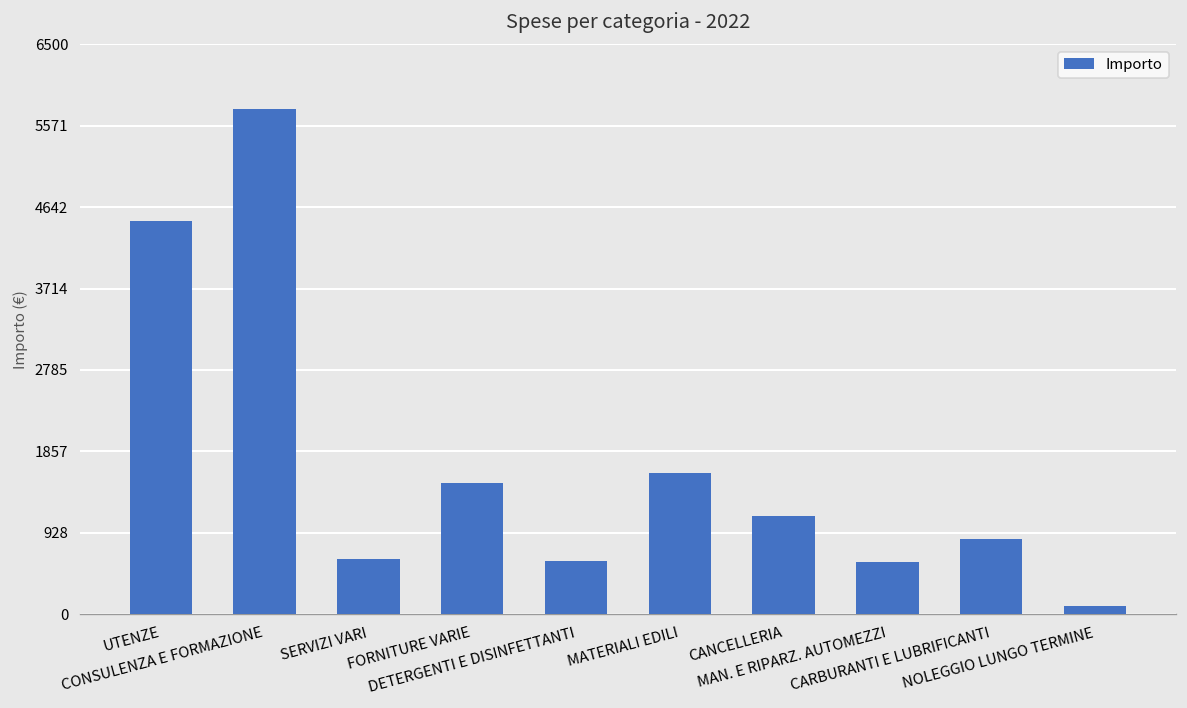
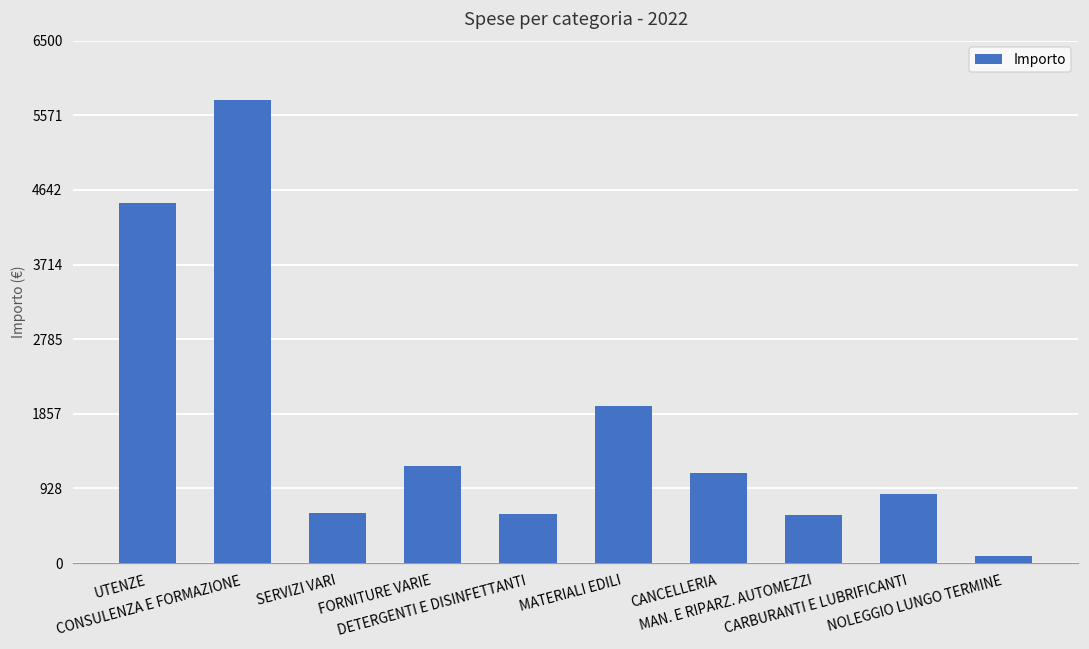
FORNITURE VARIE: 1500 -> 1200
MATERIALI EDILI: 1600 -> 2000
